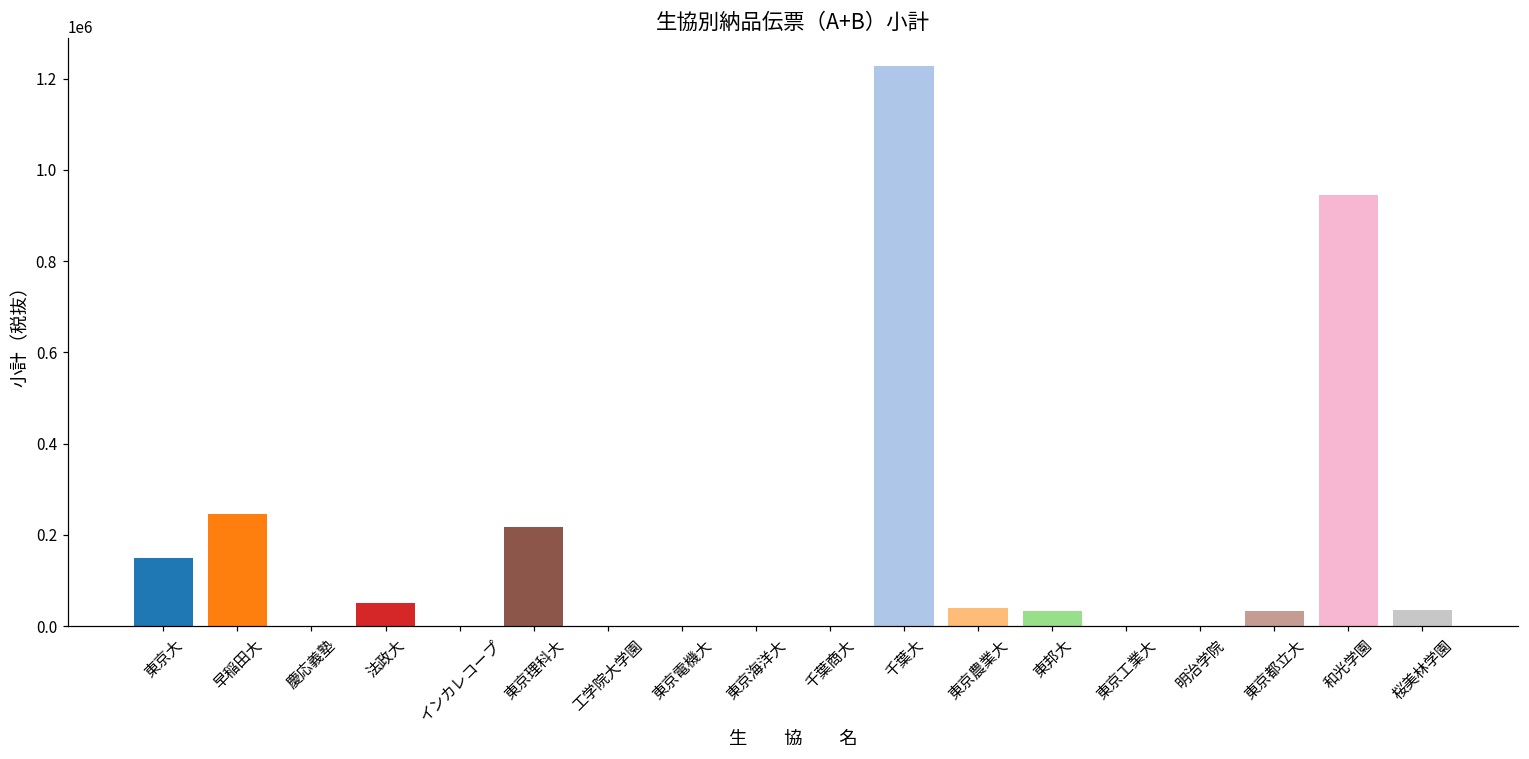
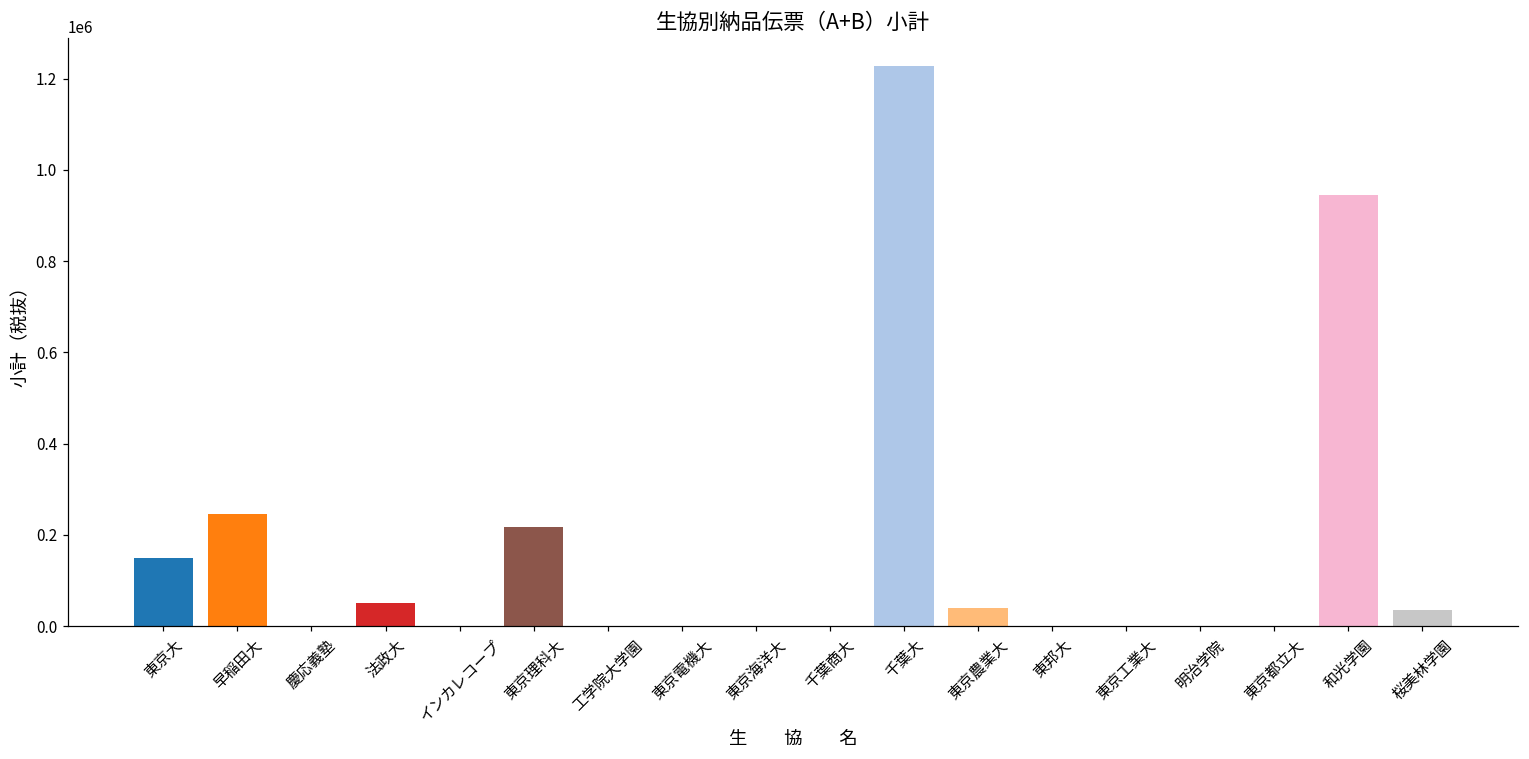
東邦大: 30000 -> 0
東京都立大: 30000 -> 0
